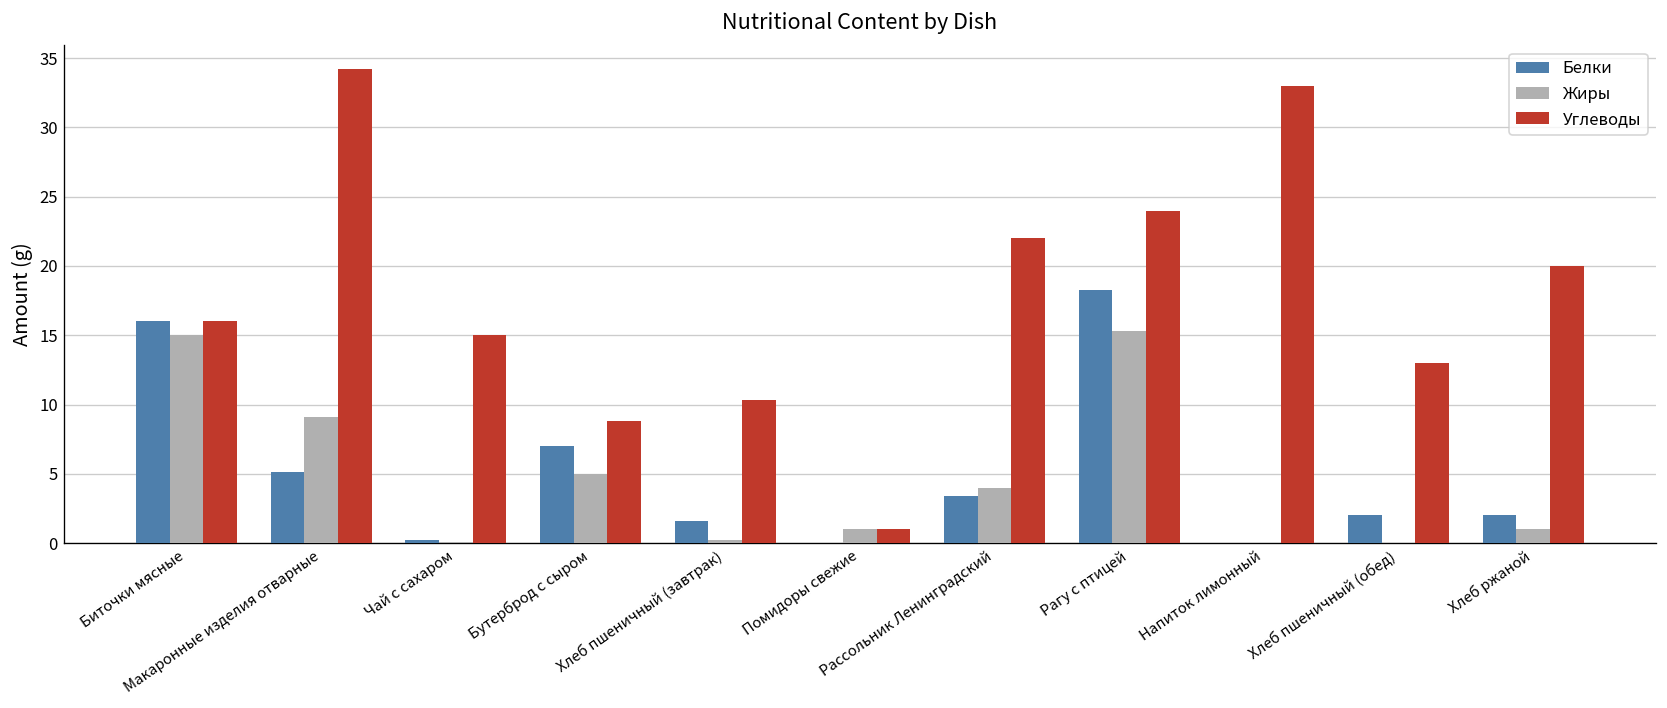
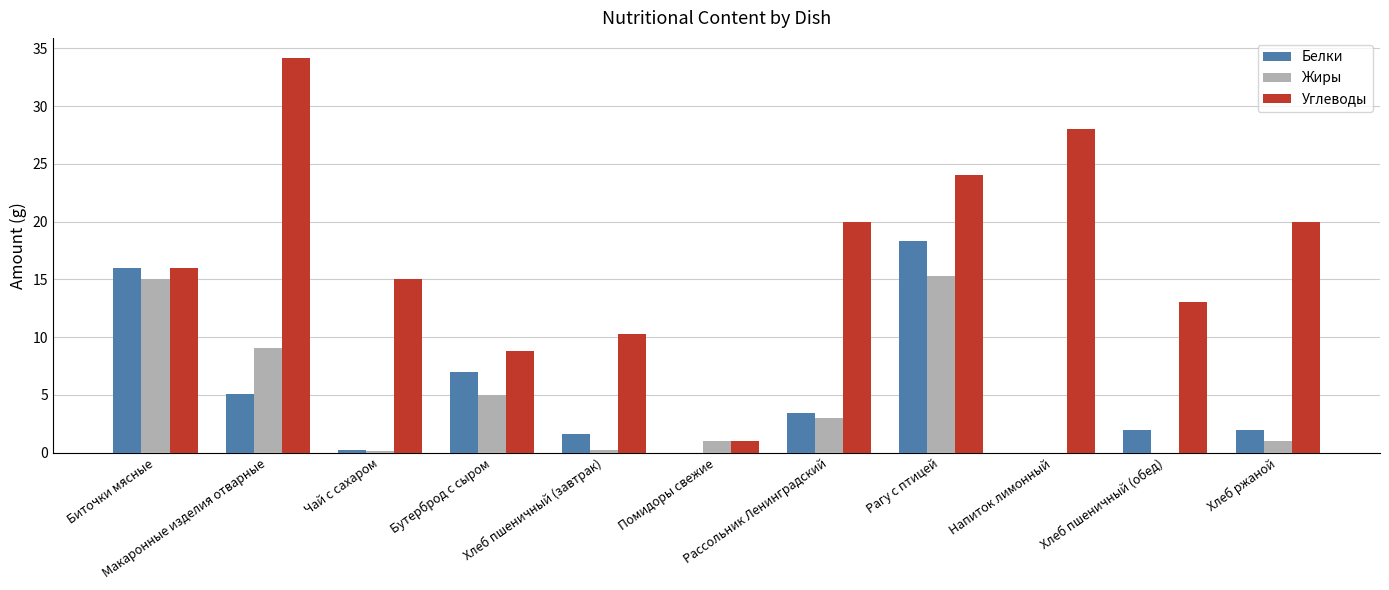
Жиры, Рассольник Ленинградский: 4 -> 3
Углеводы, Рассольник Ленинградский: 22 -> 20
Углеводы, Напиток лимонный: 33 -> 28
